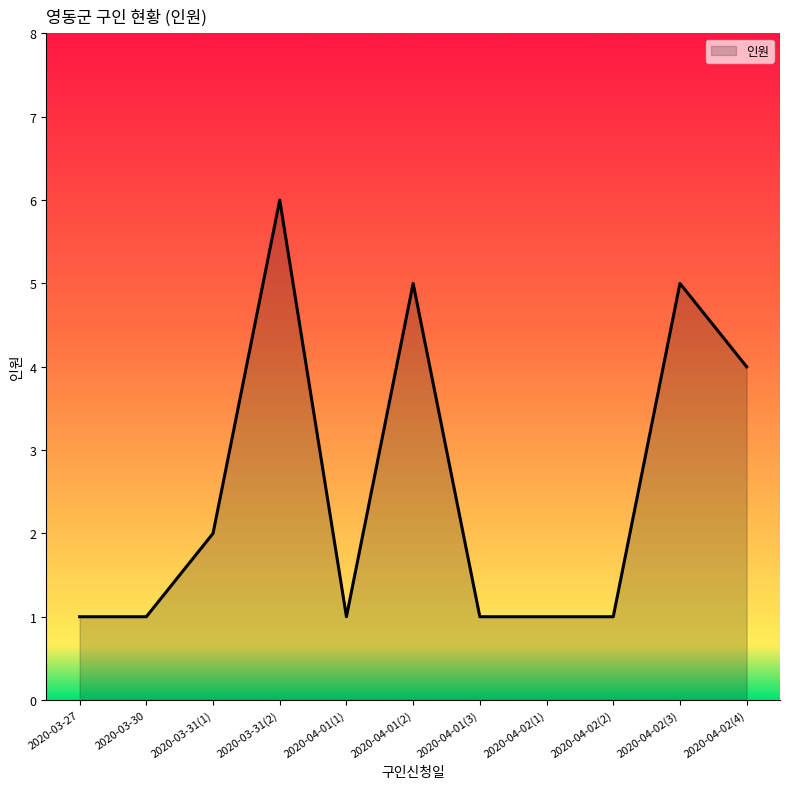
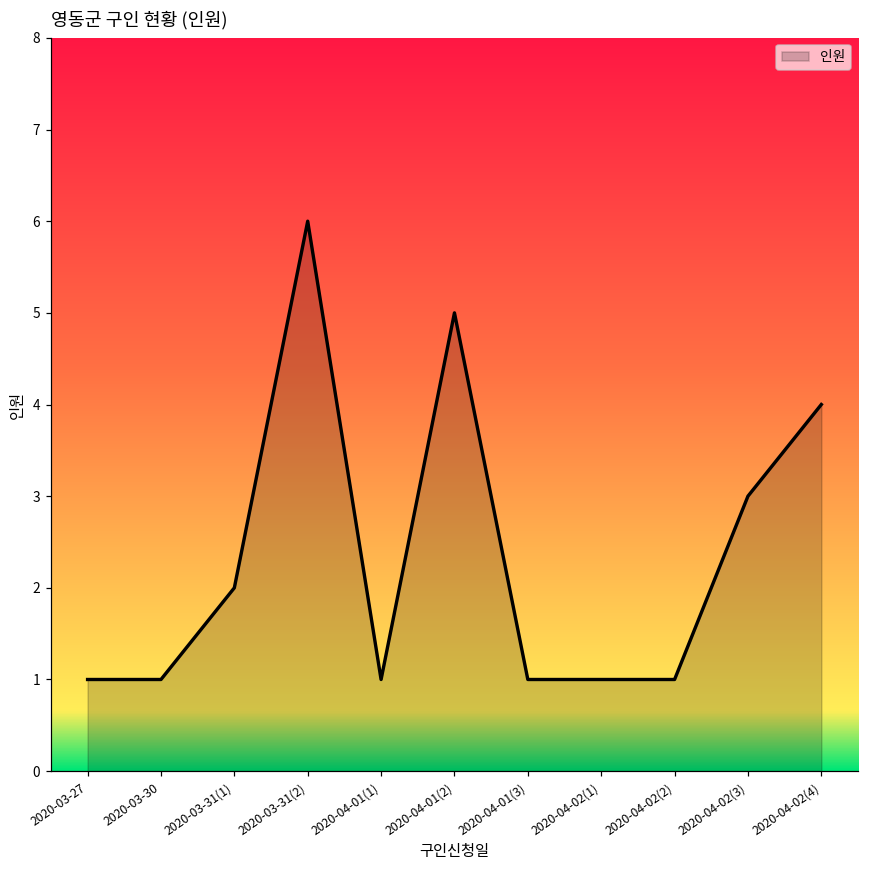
2020-04-02(3): 5 -> 3
